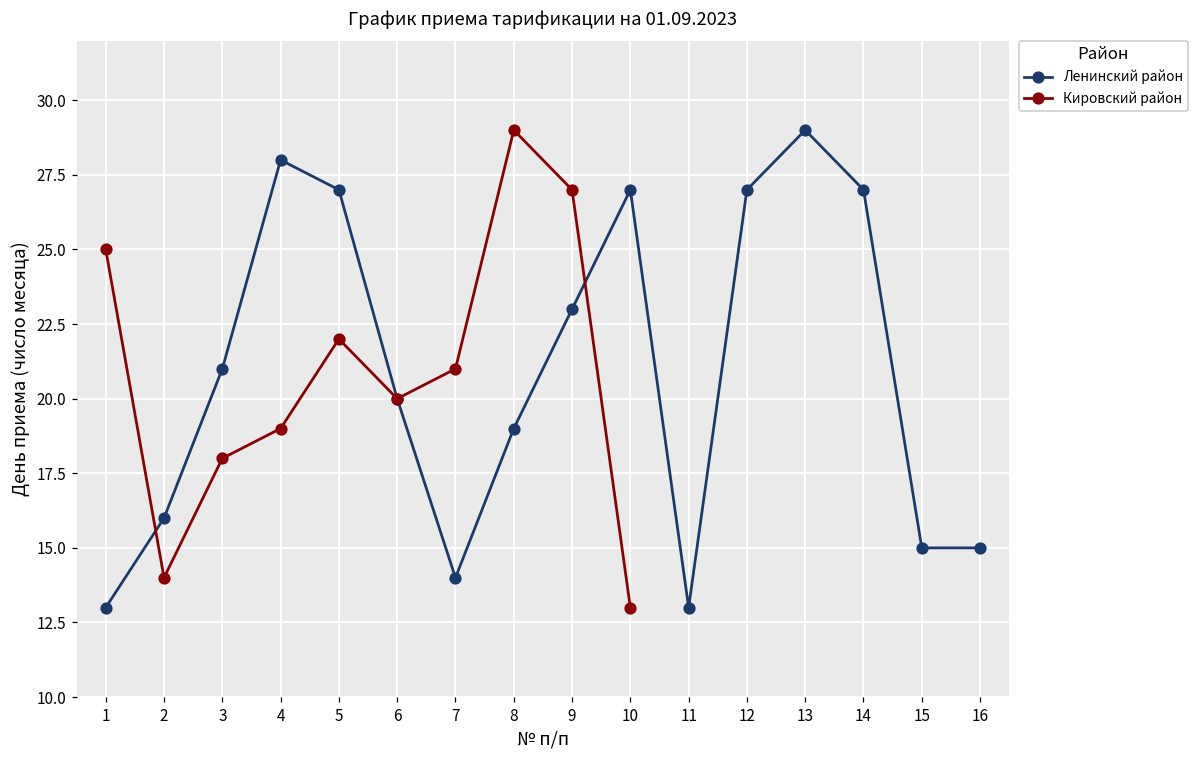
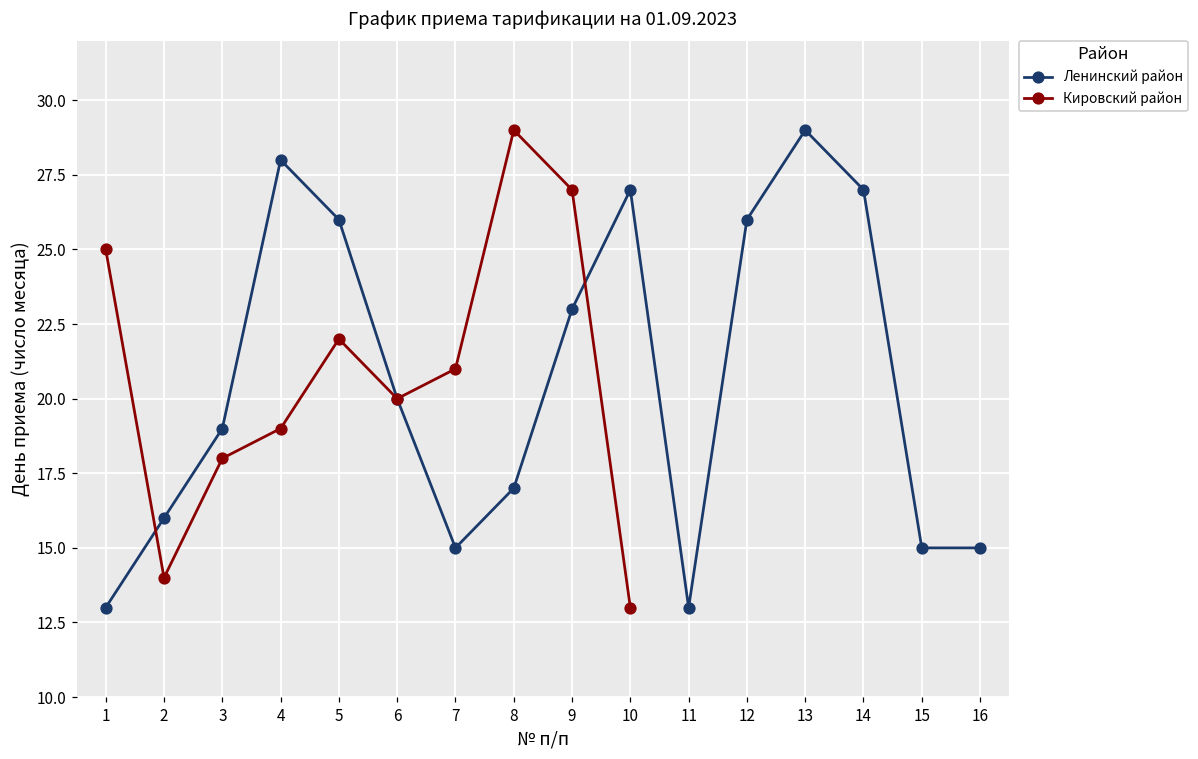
Ленинский район, 3: 21 -> 19
Ленинский район, 5: 27 -> 26
Ленинский район, 7: 14 -> 15
Ленинский район, 8: 19 -> 17
Ленинский район, 12: 27 -> 26
